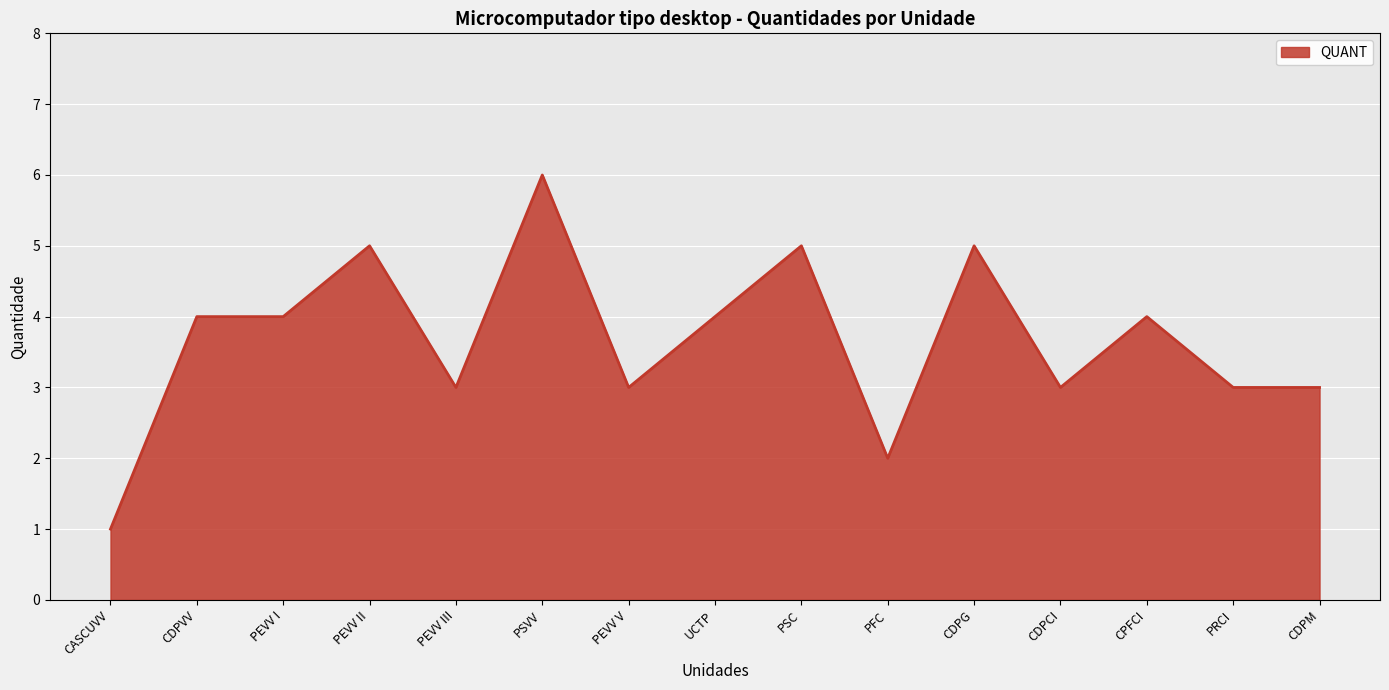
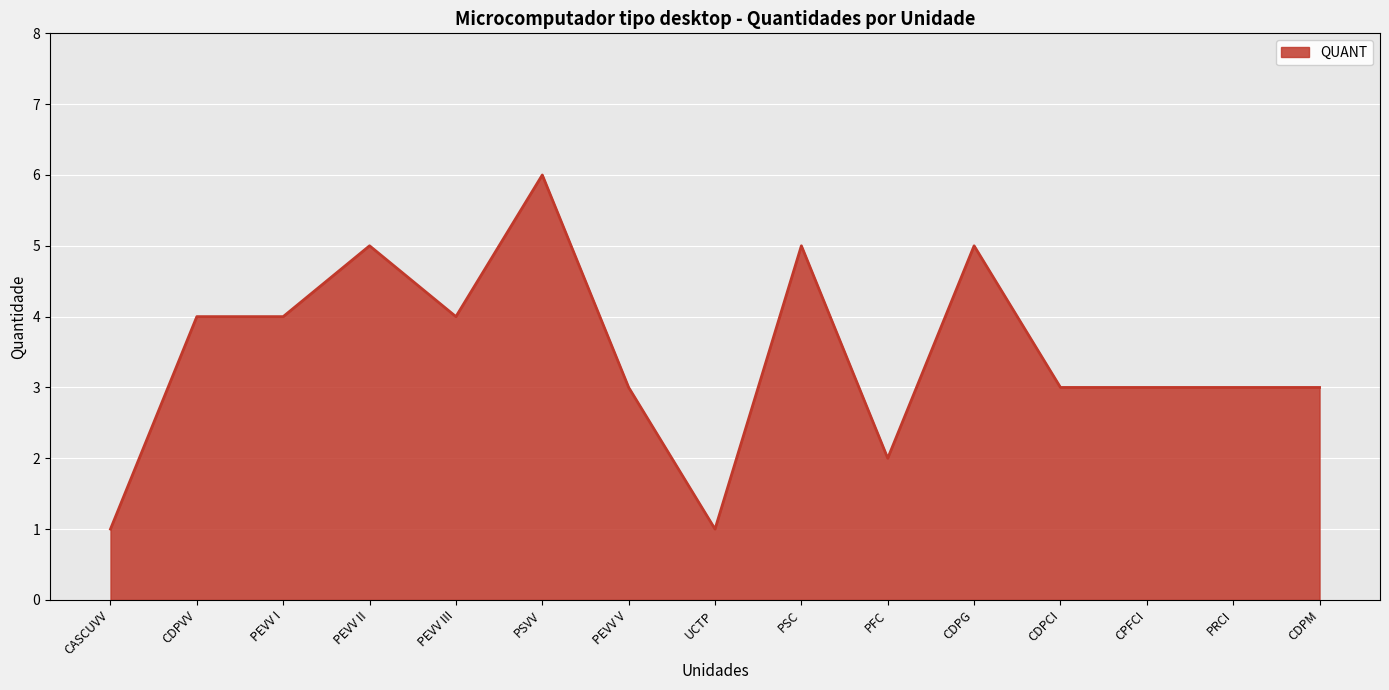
PEVV III: 3 -> 4
UCTP: 4 -> 1
CPFCI: 4 -> 3
